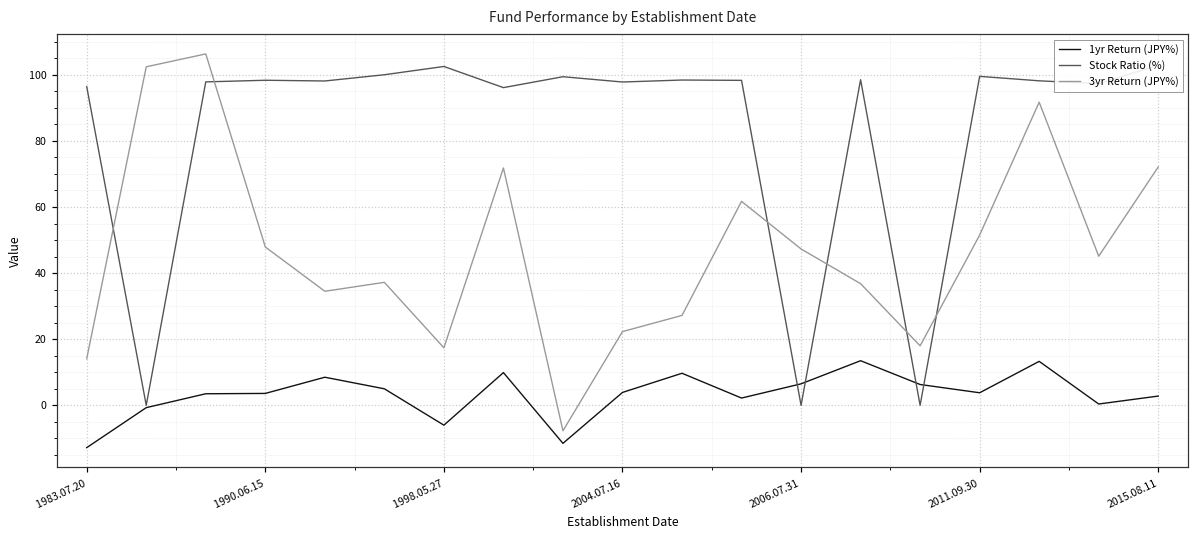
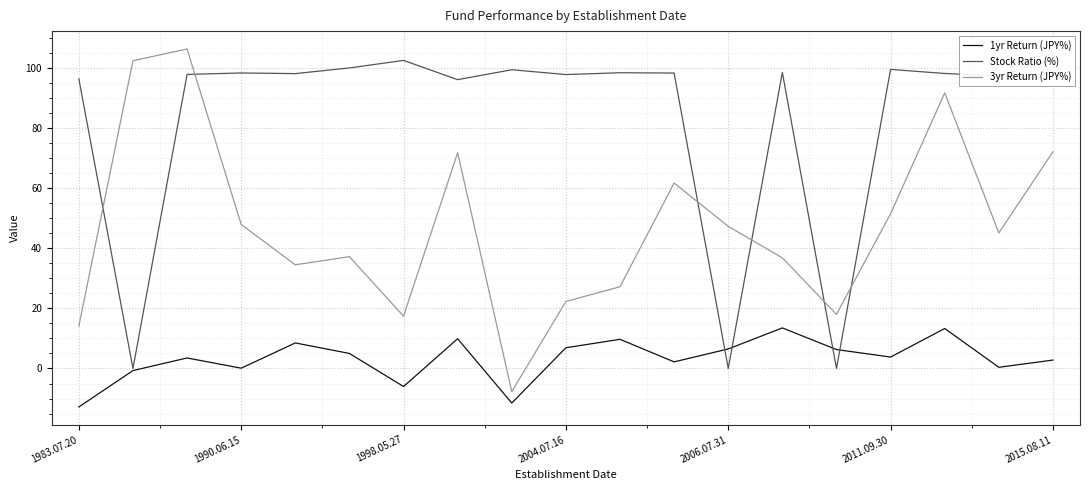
1yr Return (JPY%), 1990.06.15: 4 -> 0
1yr Return (JPY%), 2004.07.16: 4 -> 7
